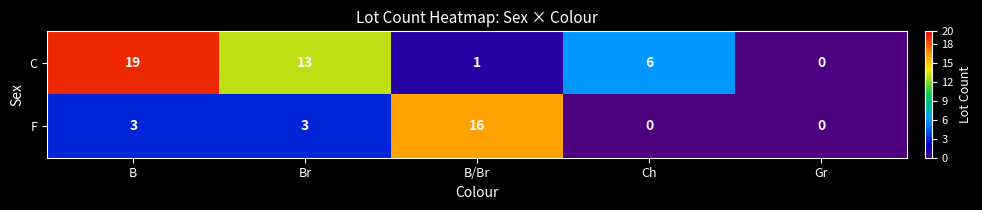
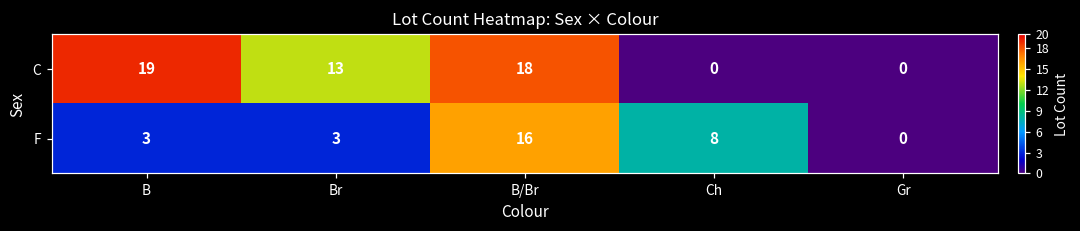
C, B/Br: 1 -> 18
C, Ch: 6 -> 0
F, Ch: 0 -> 8
